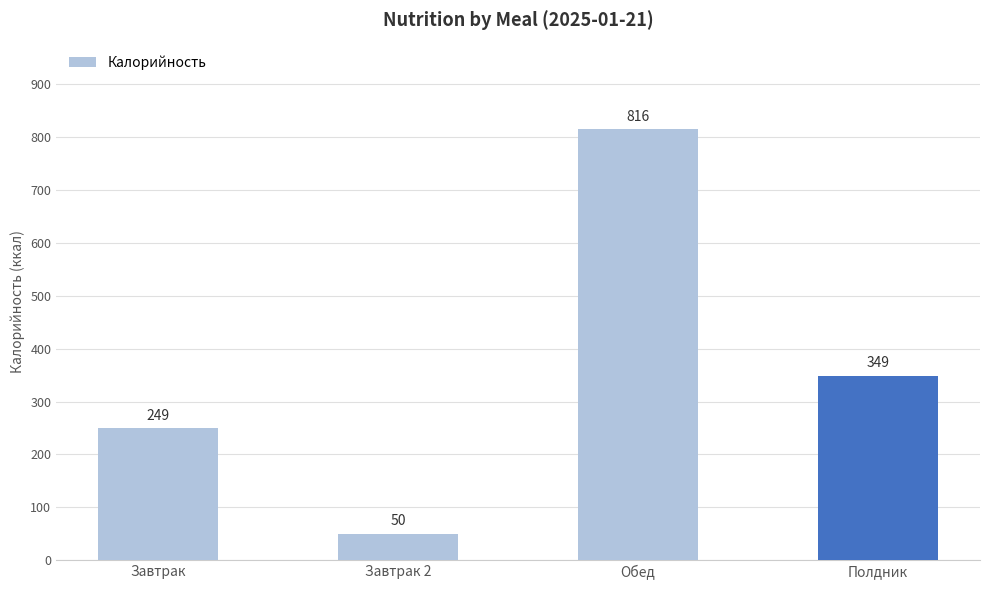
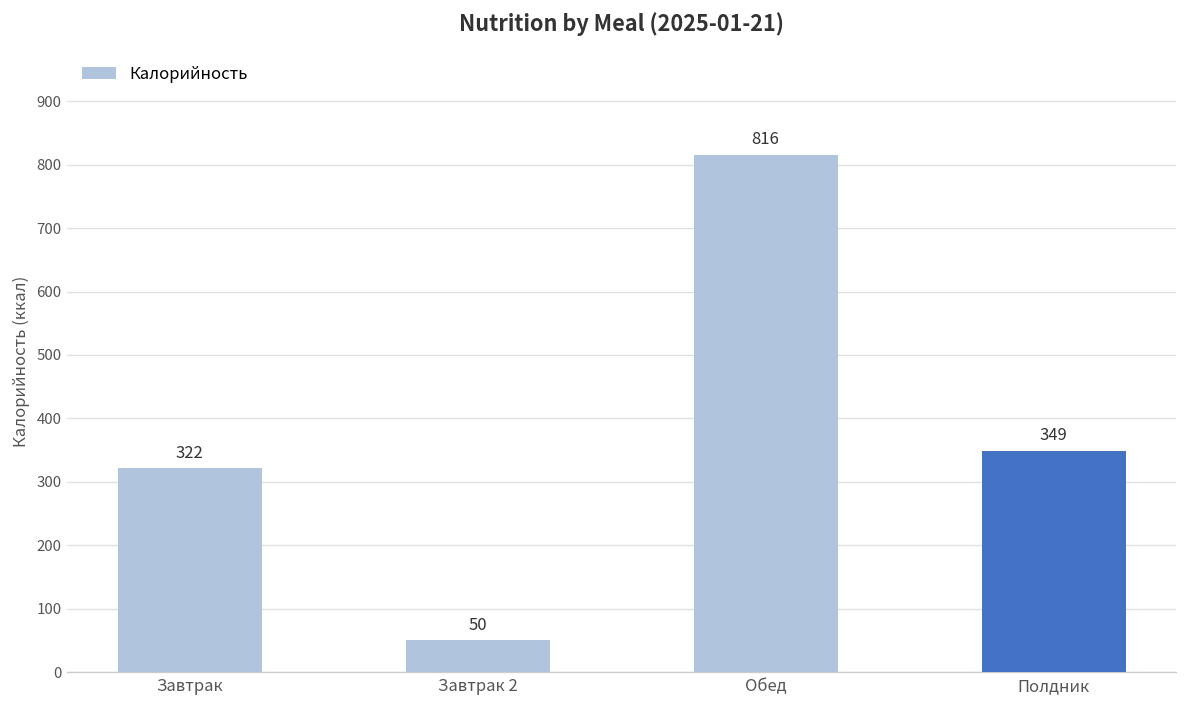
Завтрак: 249 -> 322
